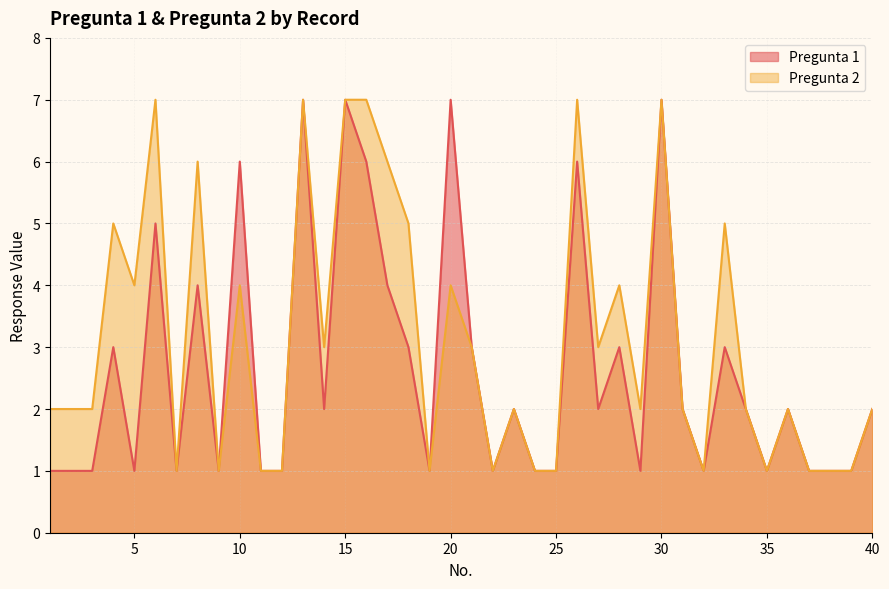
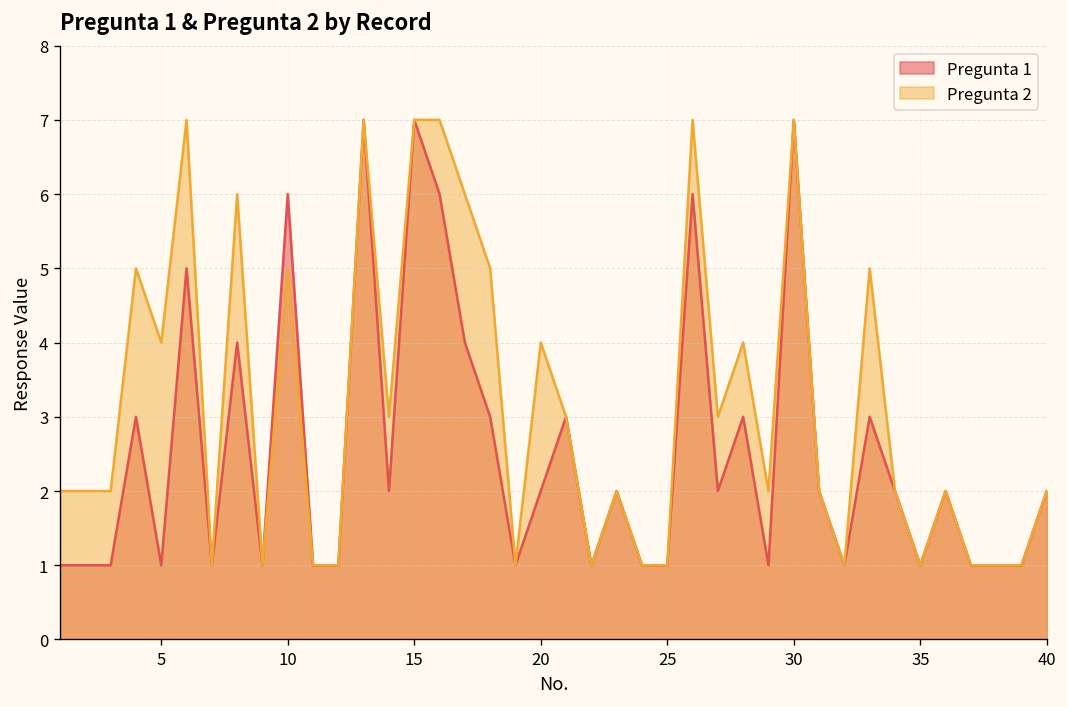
Pregunta 2, 10: 4 -> 5
Pregunta 1, 20: 7 -> 2
